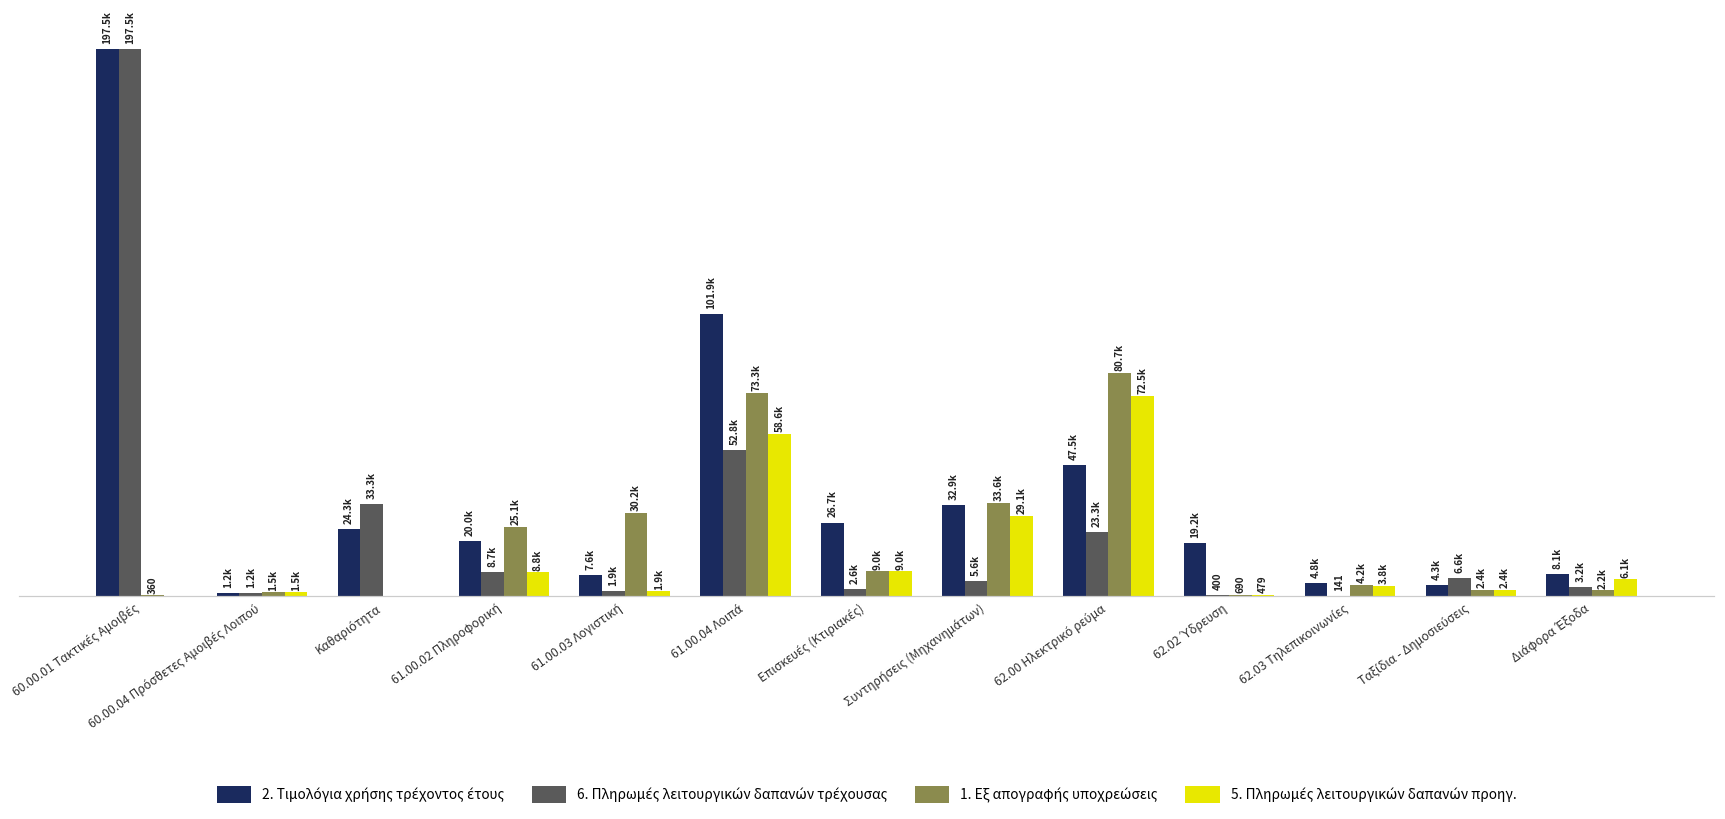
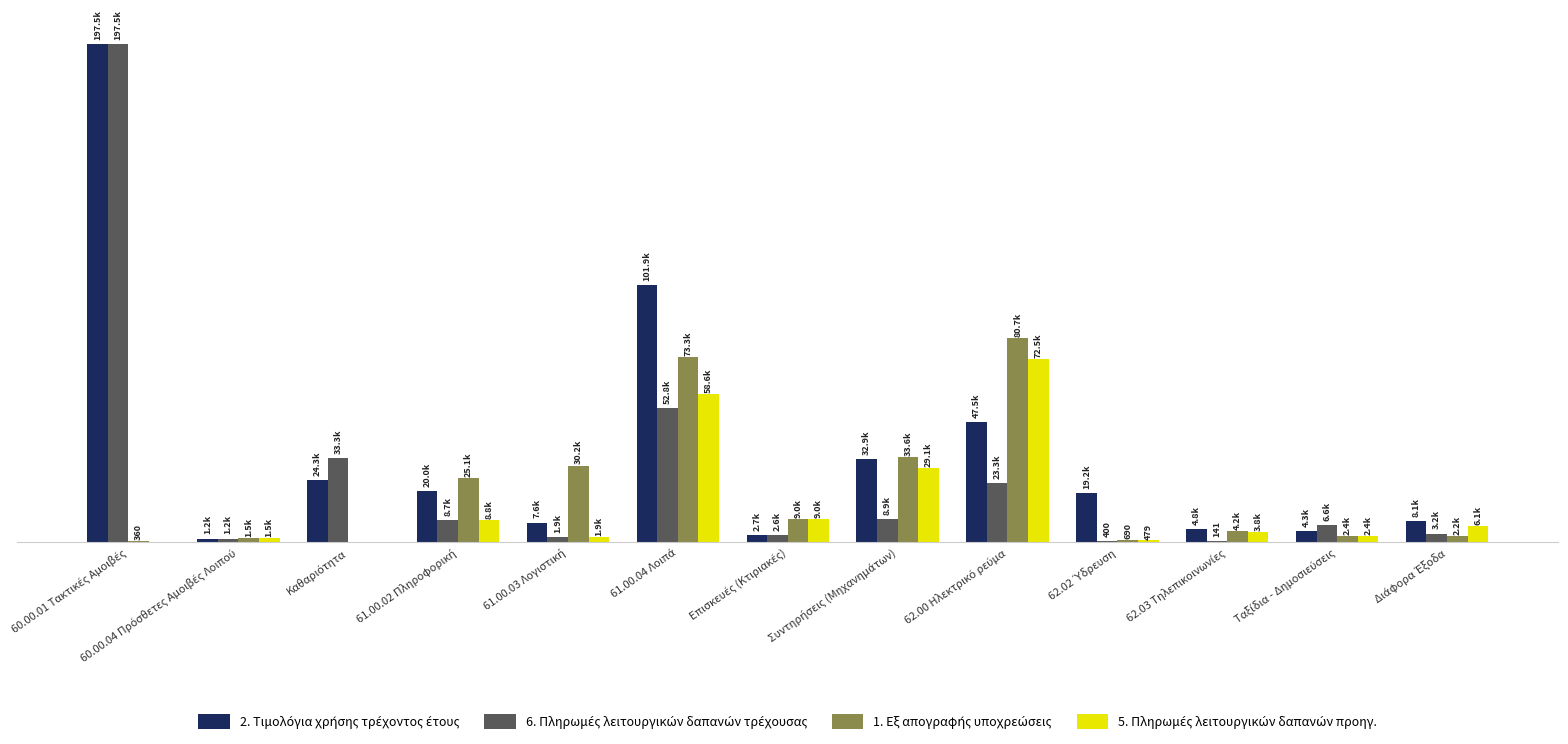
2. Τιμολόγια χρήσης τρέχοντος έτους, Επισκευές (Κτιριακές): 26.7k -> 2.7k
6. Πληρωμές λειτουργικών δαπανών τρέχουσας, Συντηρήσεις (Μηχανημάτων): 5.6k -> 8.9k
